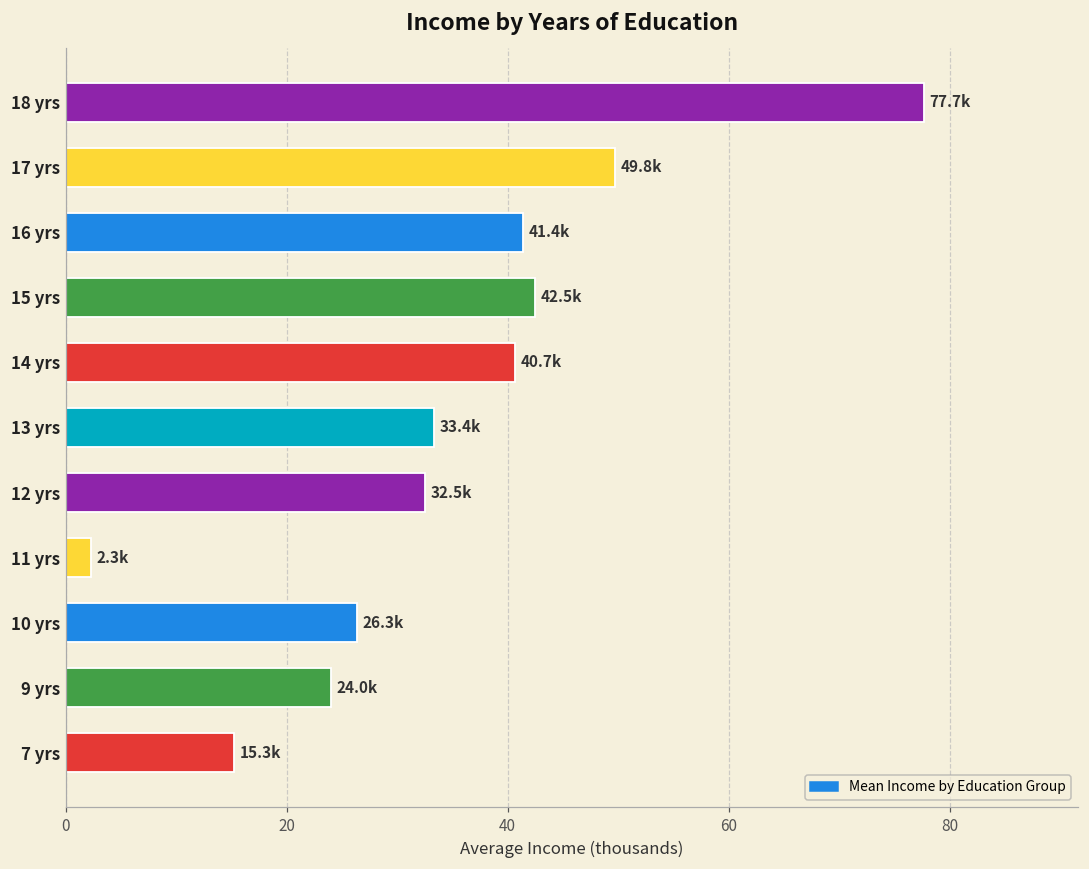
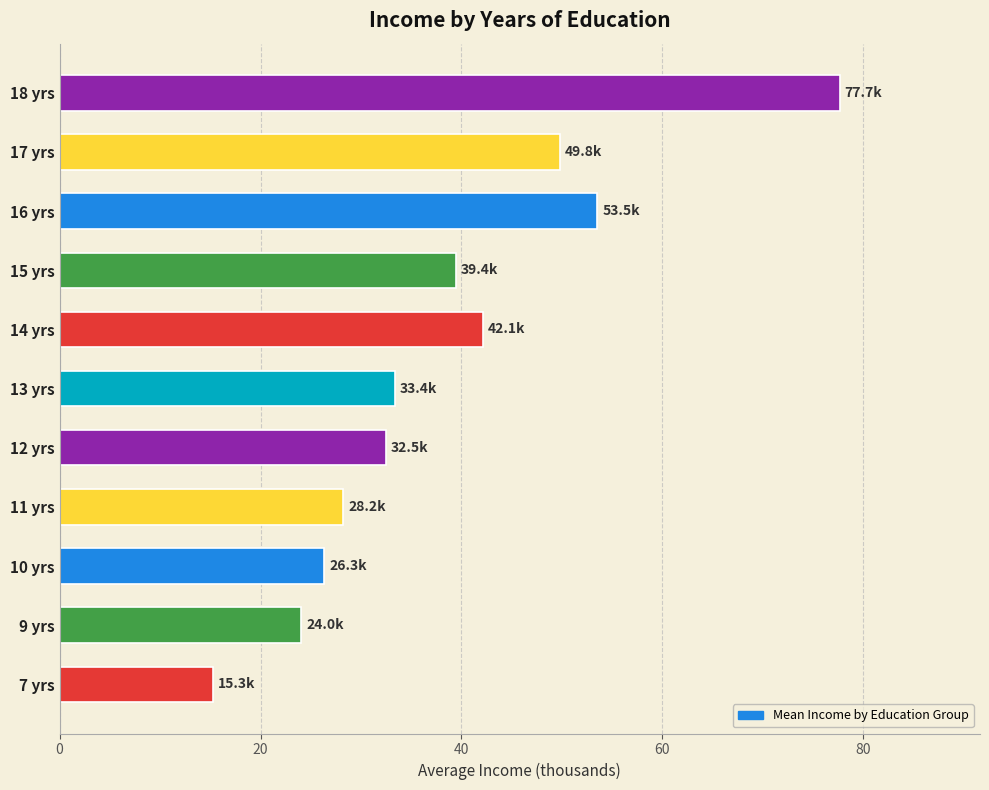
16 yrs: 41.4k -> 53.5k
15 yrs: 42.5k -> 39.4k
14 yrs: 40.7k -> 42.1k
11 yrs: 2.3k -> 28.2k
